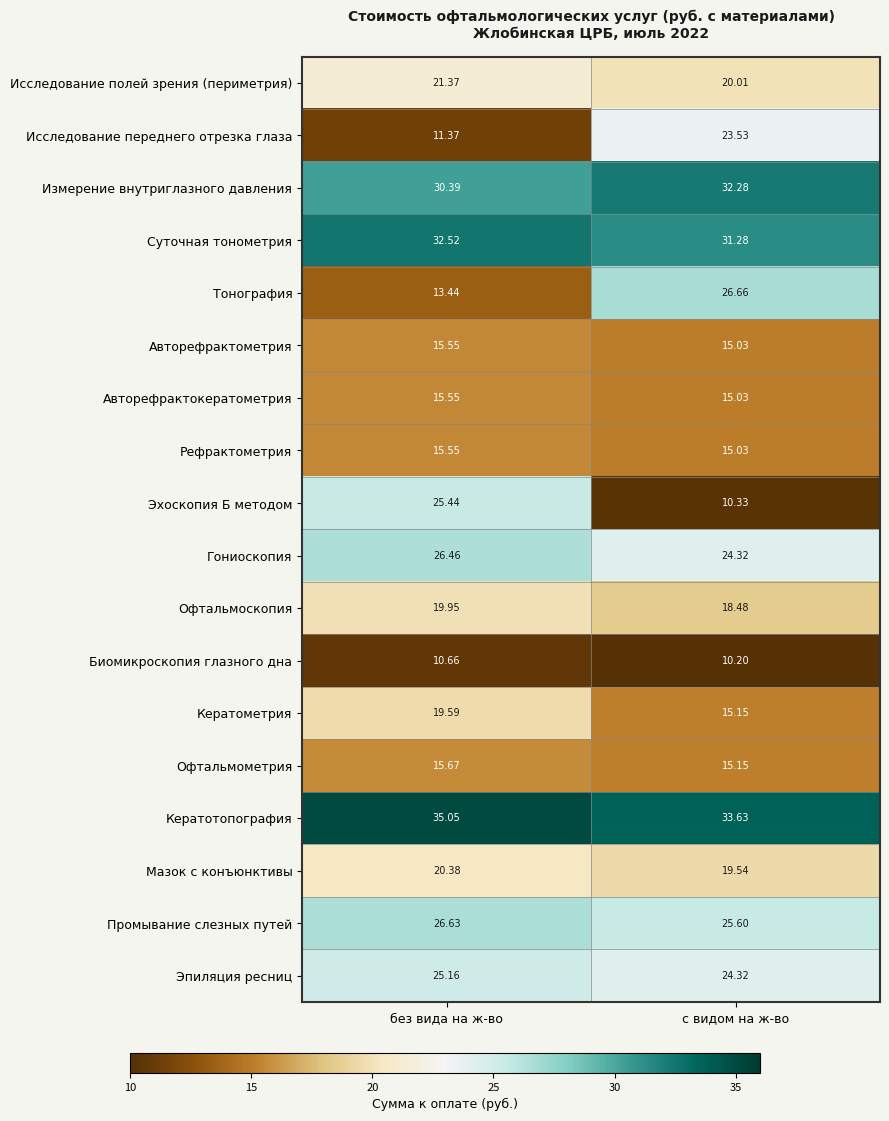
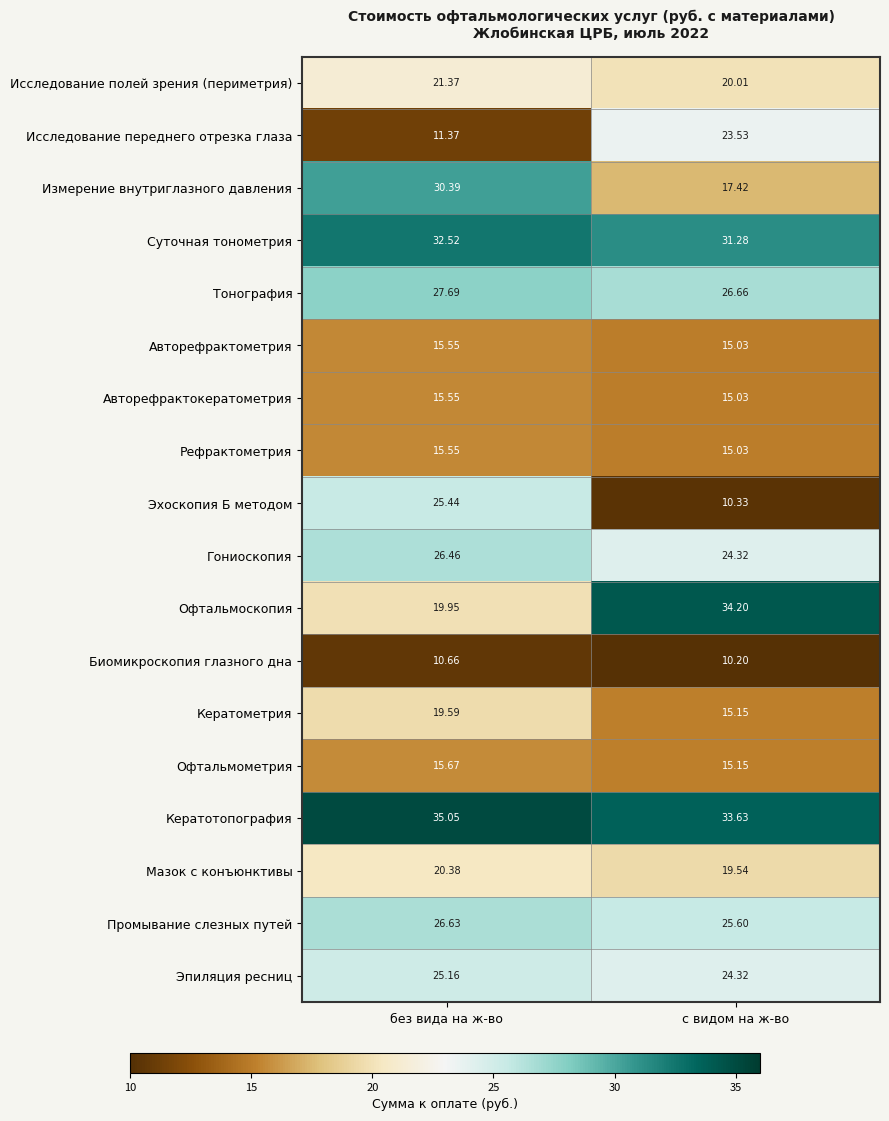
Измерение внутриглазного давления, с видом на ж-во: 32.28 -> 17.42
Тонография, без вида на ж-во: 13.44 -> 27.69
Офтальмоскопия, с видом на ж-во: 18.48 -> 34.20
